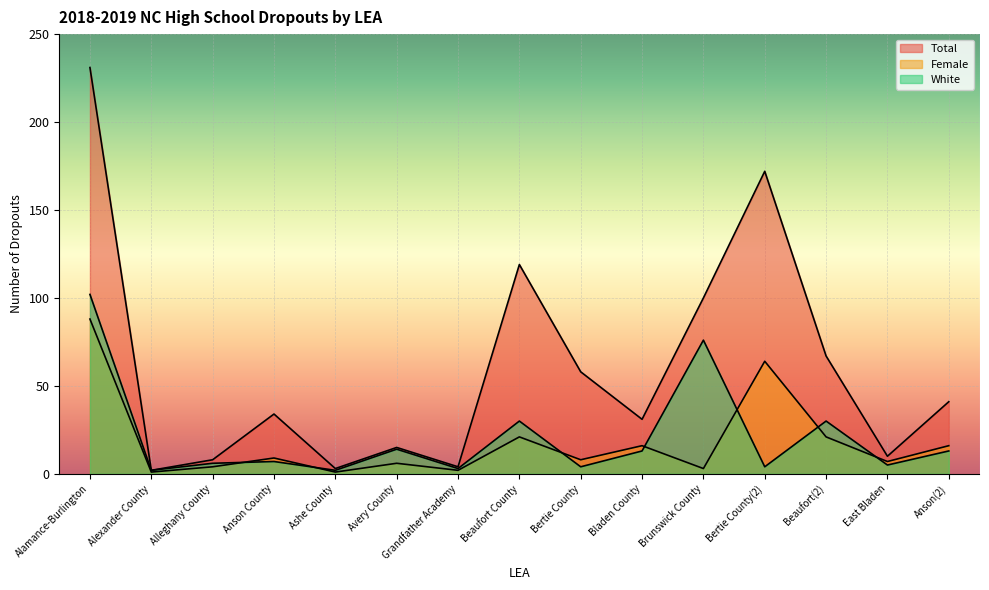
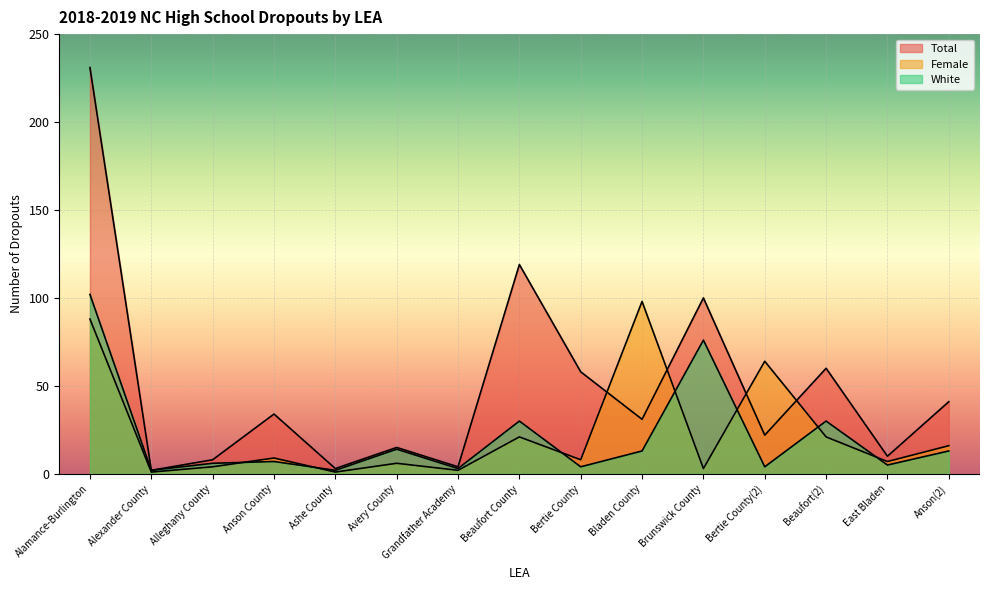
Female, Bladen County: 16 -> 98
Total, Bertie County(2): 172 -> 22
Total, Beaufort(2): 67 -> 60
